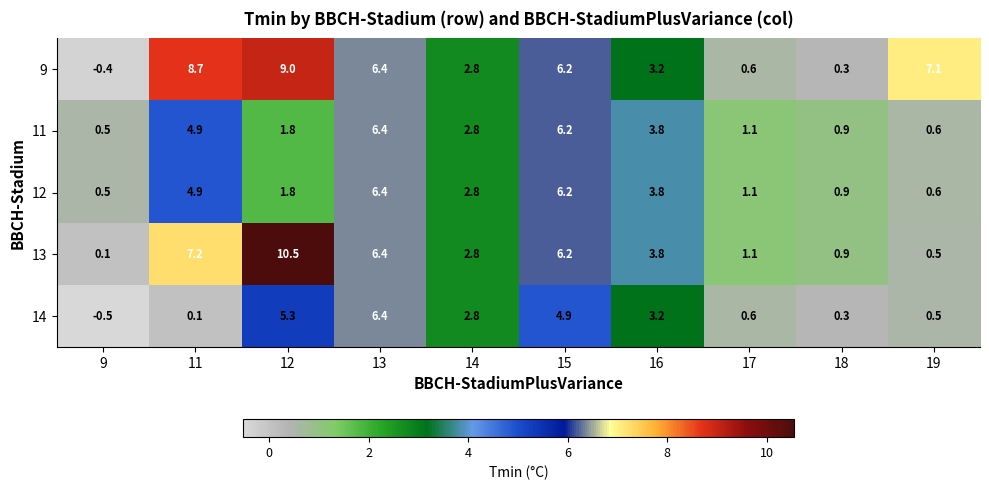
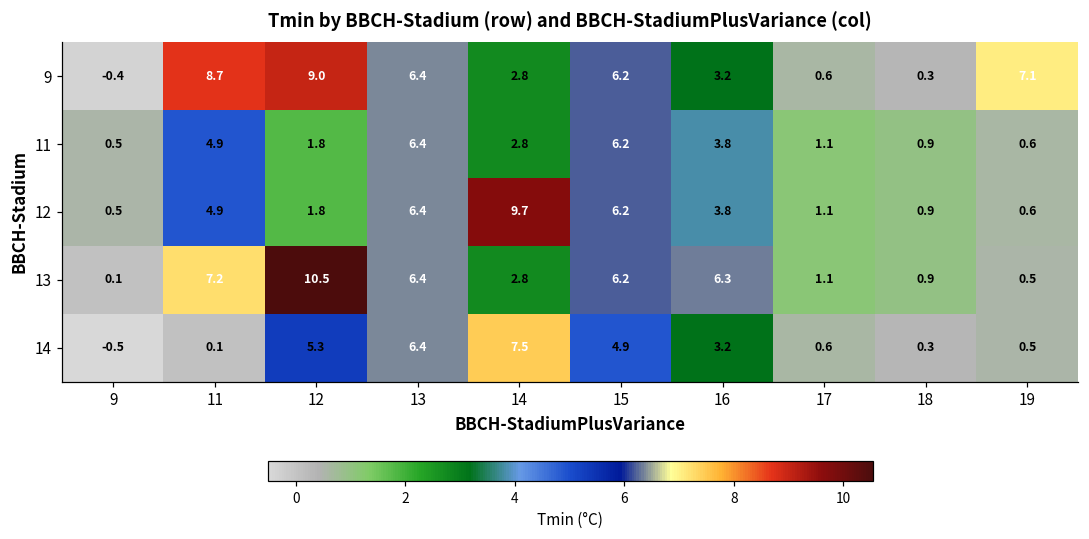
12, 14: 2.8 -> 9.7
13, 16: 3.8 -> 6.3
14, 14: 2.8 -> 7.5
